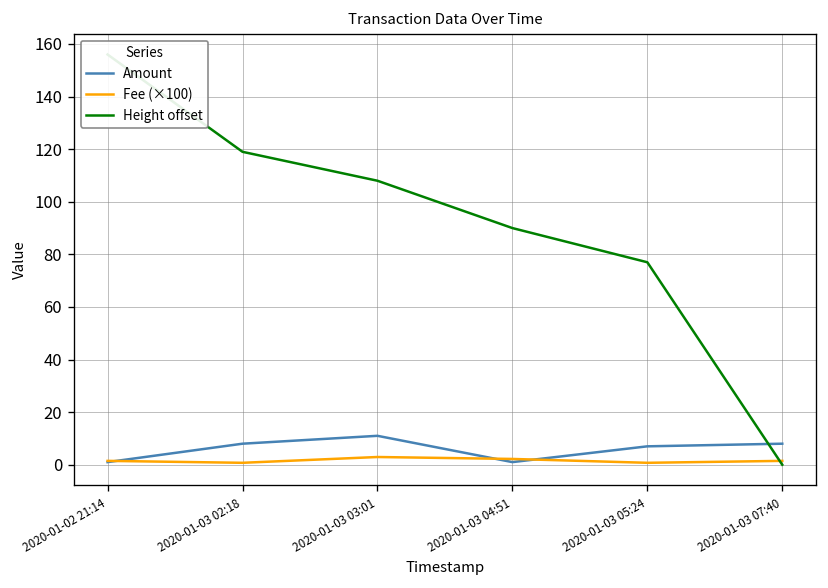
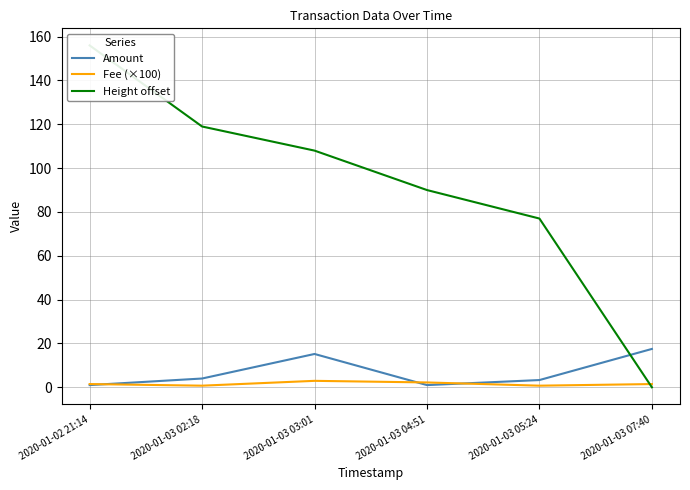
Amount, 2020-01-03 02:18: 8 -> 4
Amount, 2020-01-03 03:01: 11 -> 15
Amount, 2020-01-03 05:24: 7 -> 3
Amount, 2020-01-03 07:40: 8 -> 18
